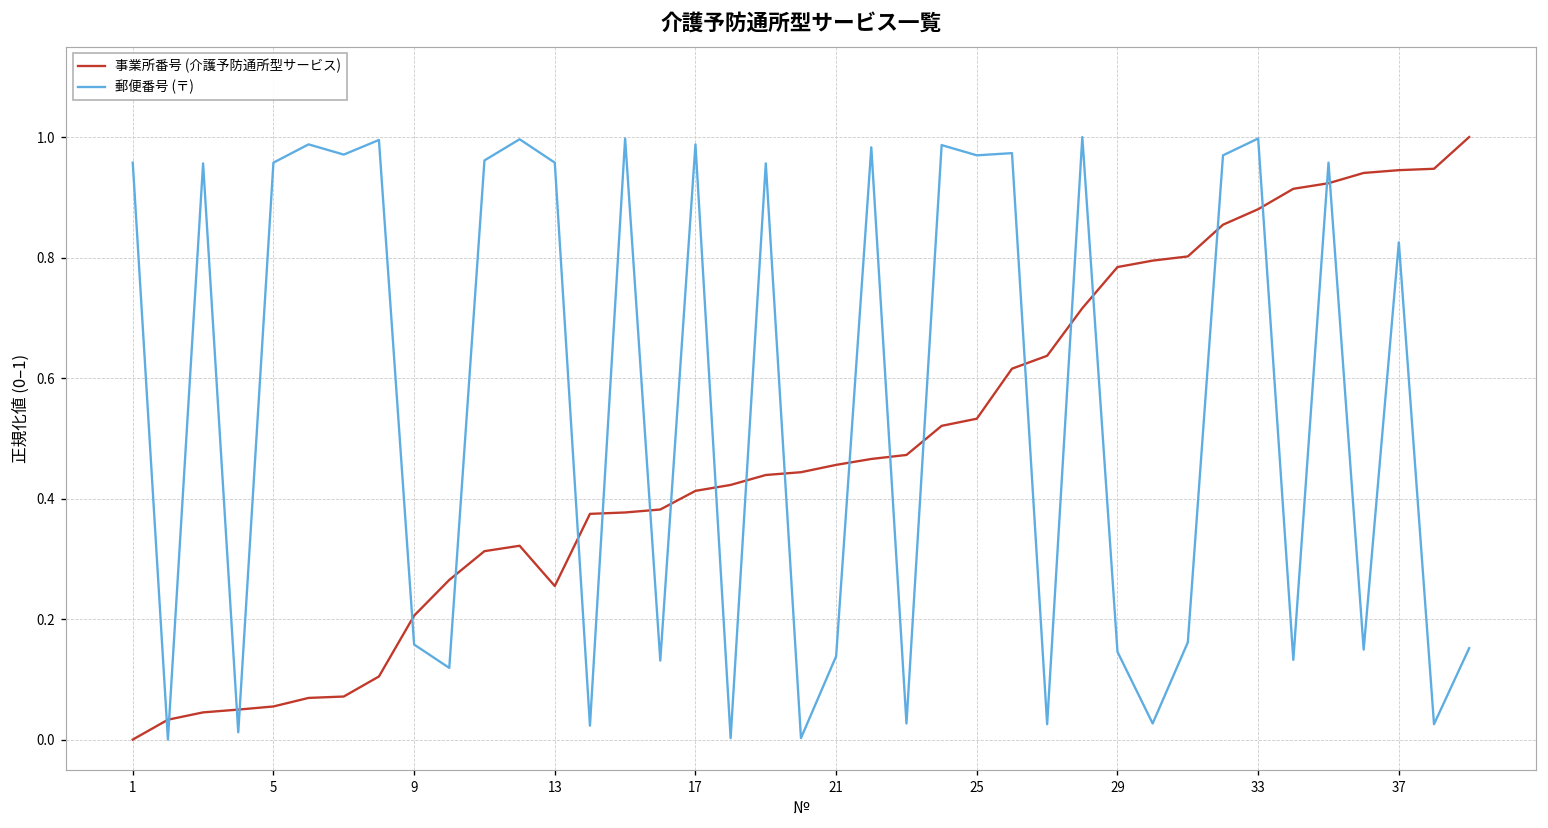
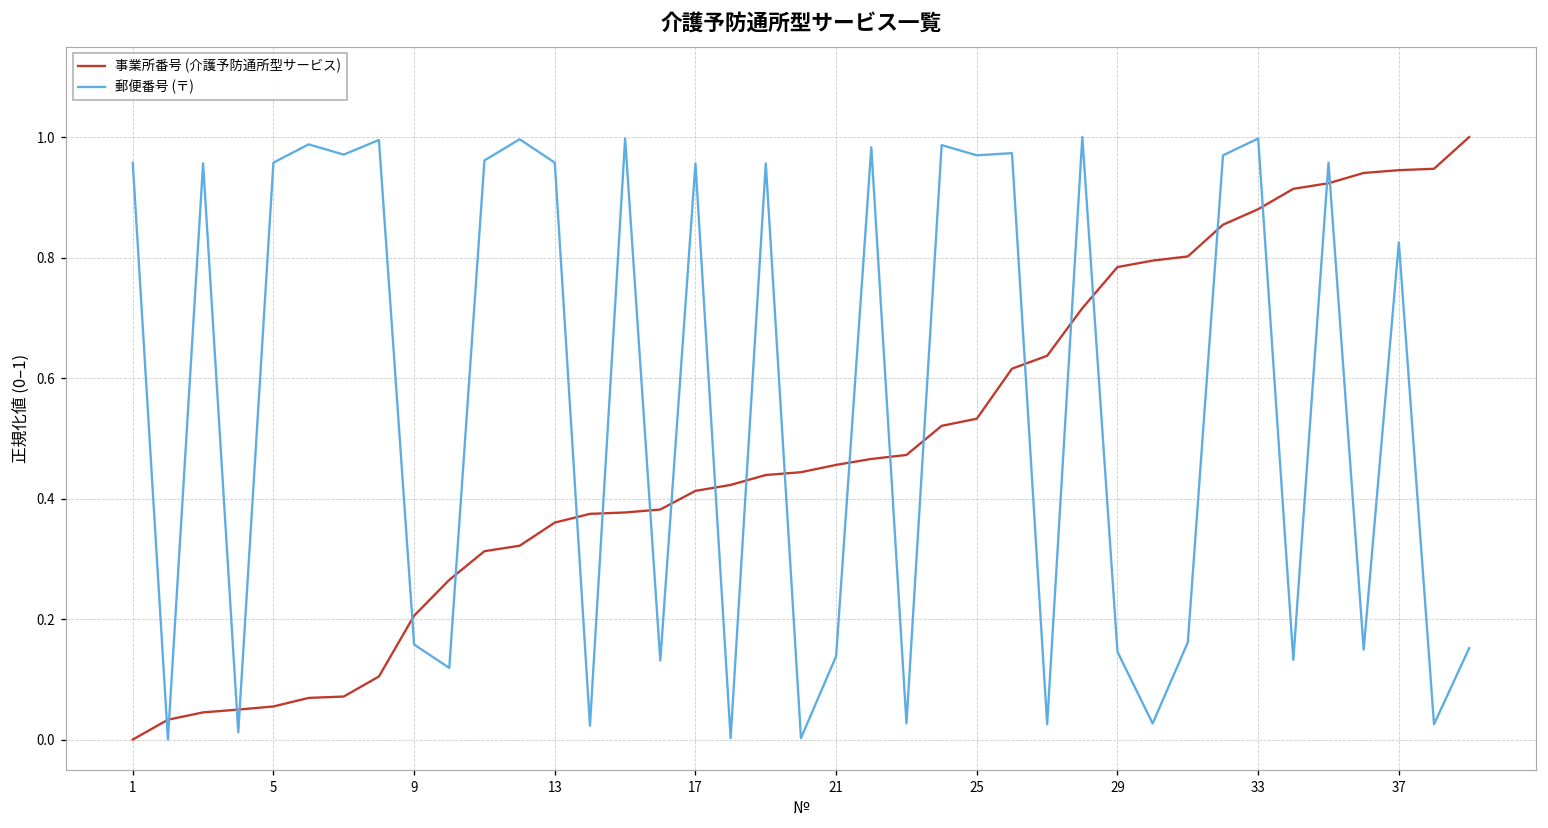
事業所番号 (介護予防通所型サービス), 13: 0.25 -> 0.36
郵便番号 (〒), 17: 0.99 -> 0.96
